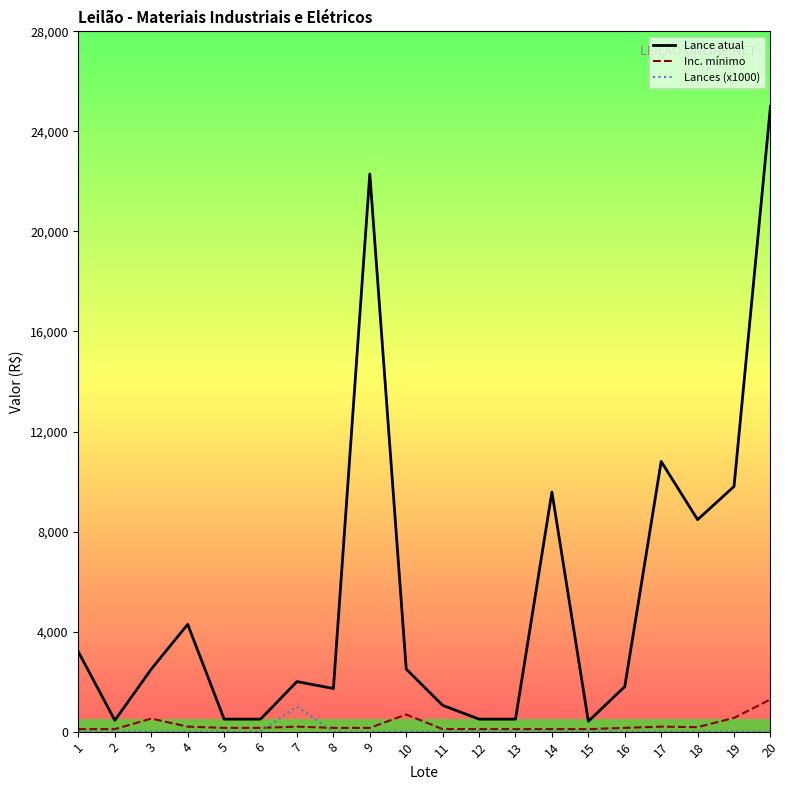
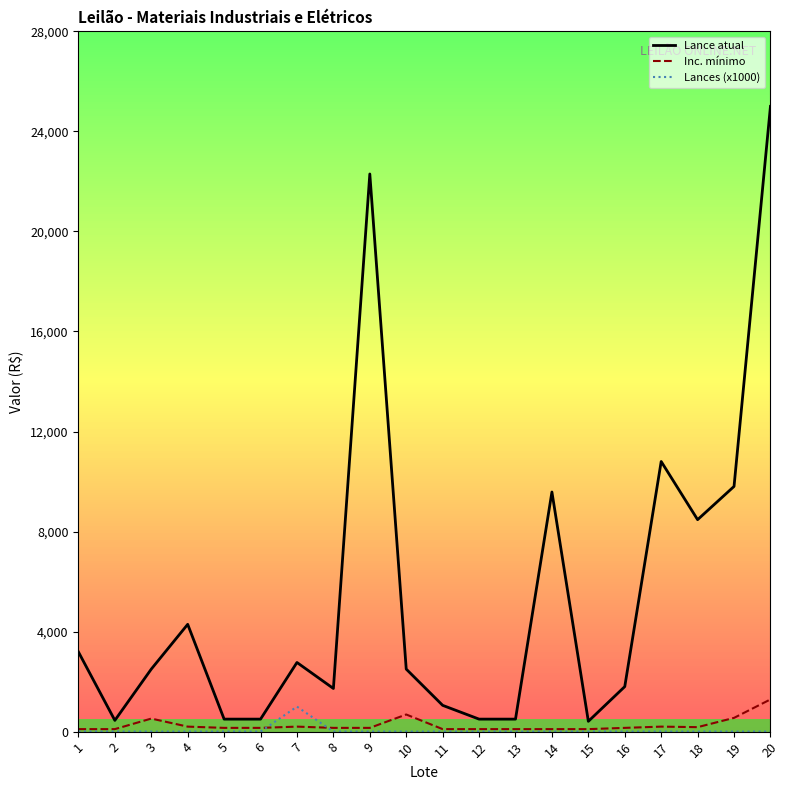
Lance atual, 7: 2,000 -> 2,800
